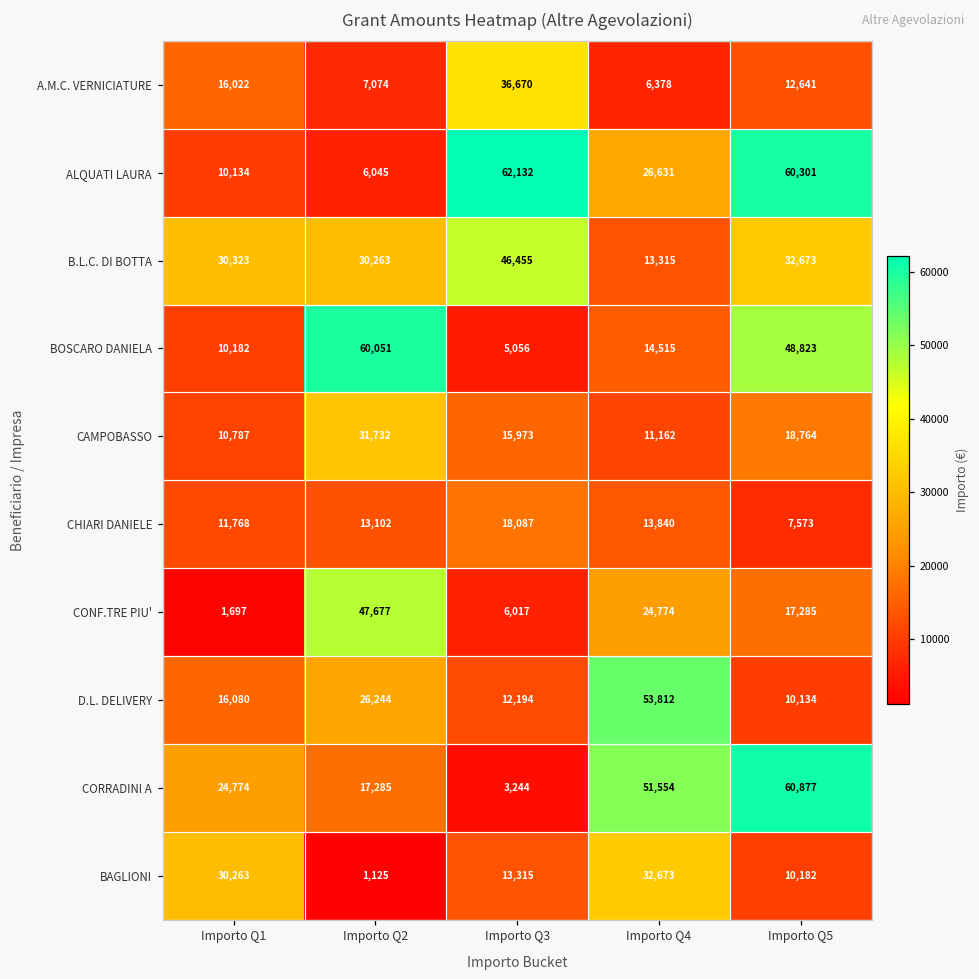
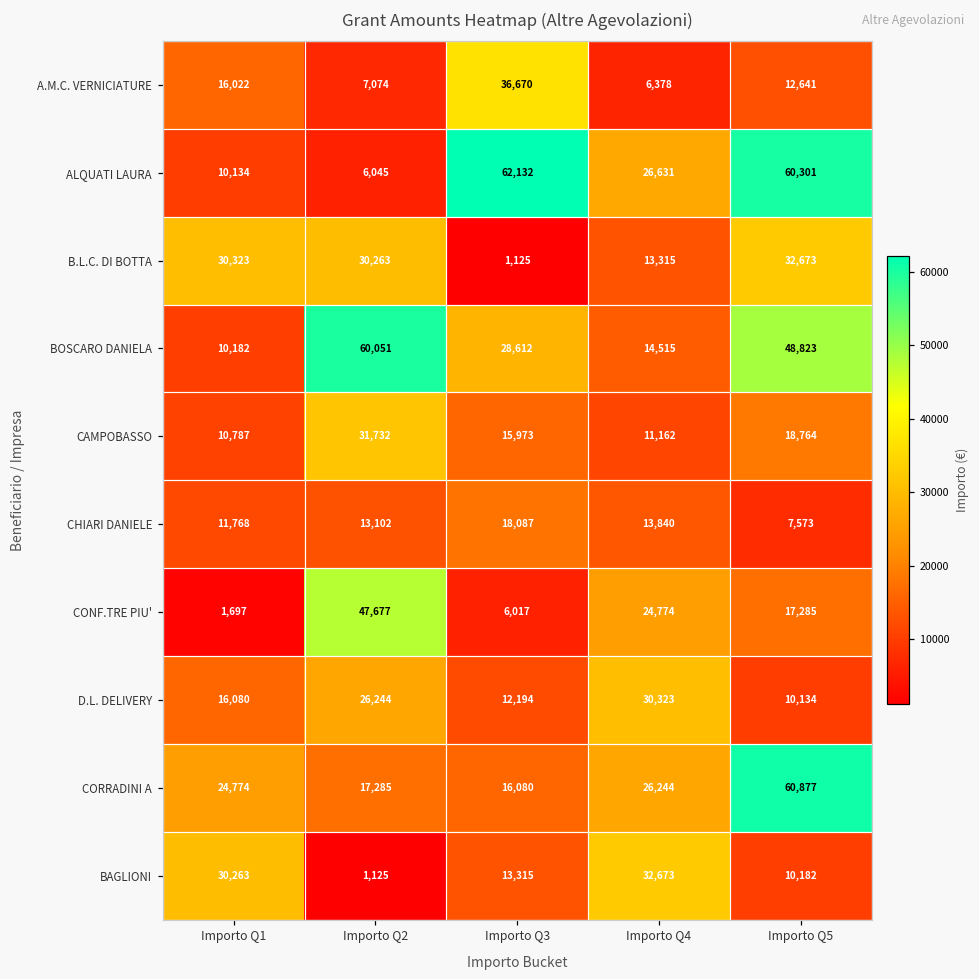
B.L.C. DI BOTTA, Importo Q3: 46,455 -> 1,125
BOSCARO DANIELA, Importo Q3: 5,056 -> 28,612
D.L. DELIVERY, Importo Q4: 53,812 -> 30,323
CORRADINI A, Importo Q3: 3,244 -> 16,080
CORRADINI A, Importo Q4: 51,554 -> 26,244
